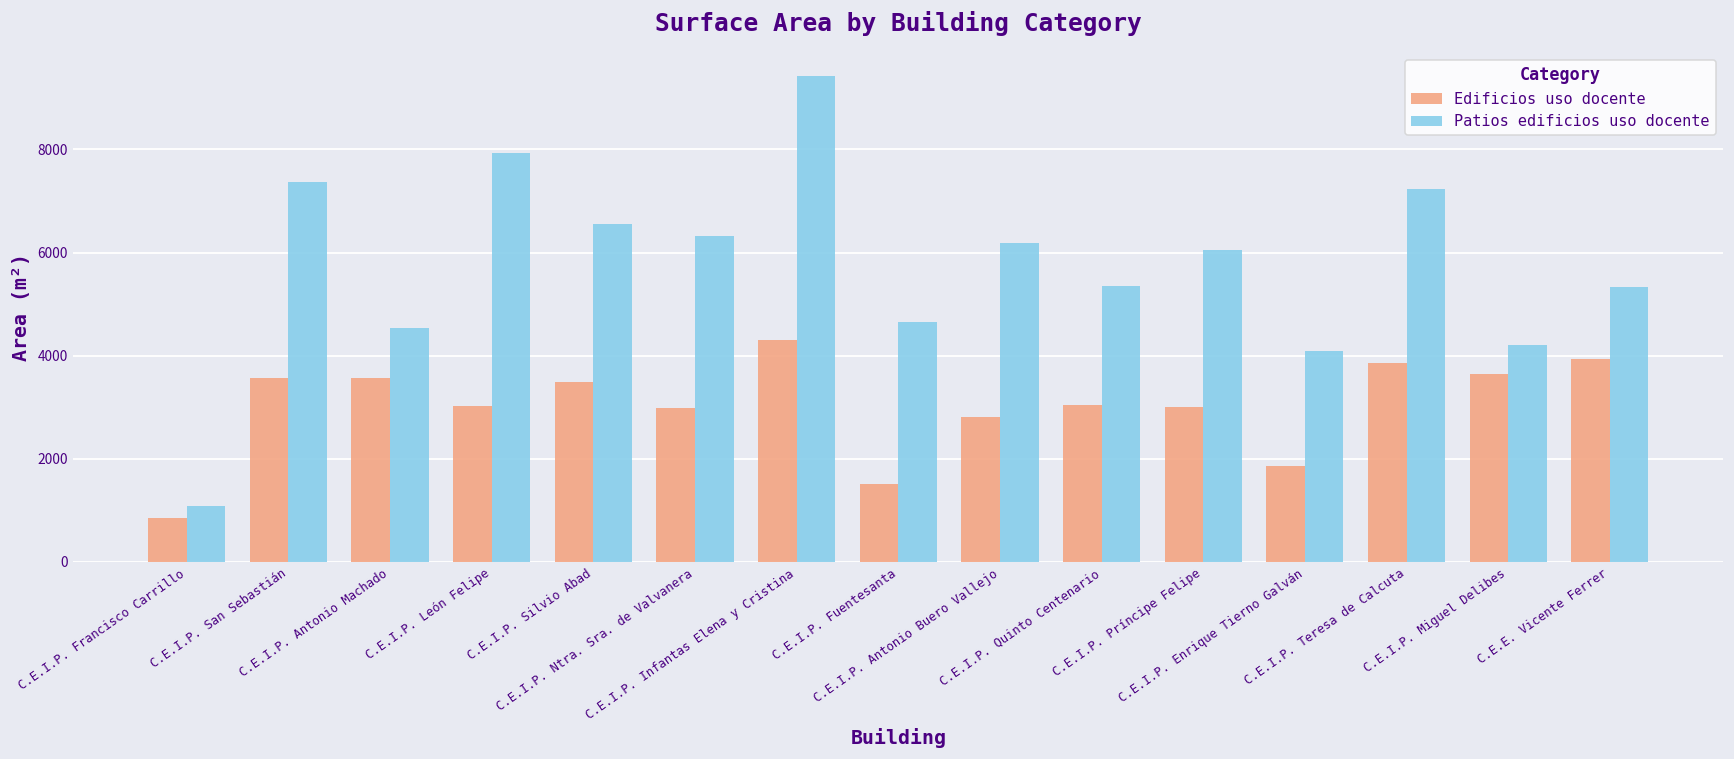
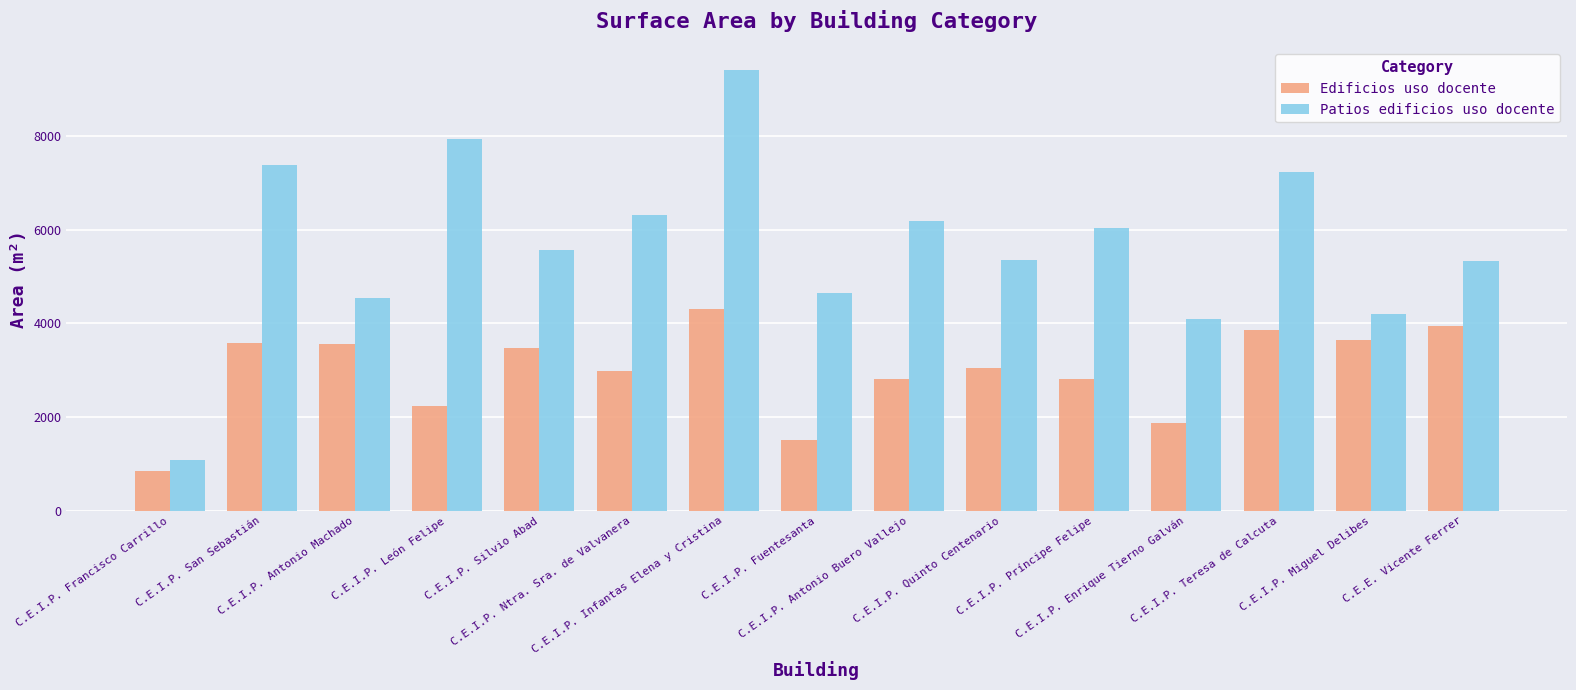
Edificios uso docente, C.E.I.P. León Felipe: 3000 -> 2200
Patios edificios uso docente, C.E.I.P. Silvio Abad: 6600 -> 5600
Edificios uso docente, C.E.I.P. Príncipe Felipe: 3000 -> 2800
